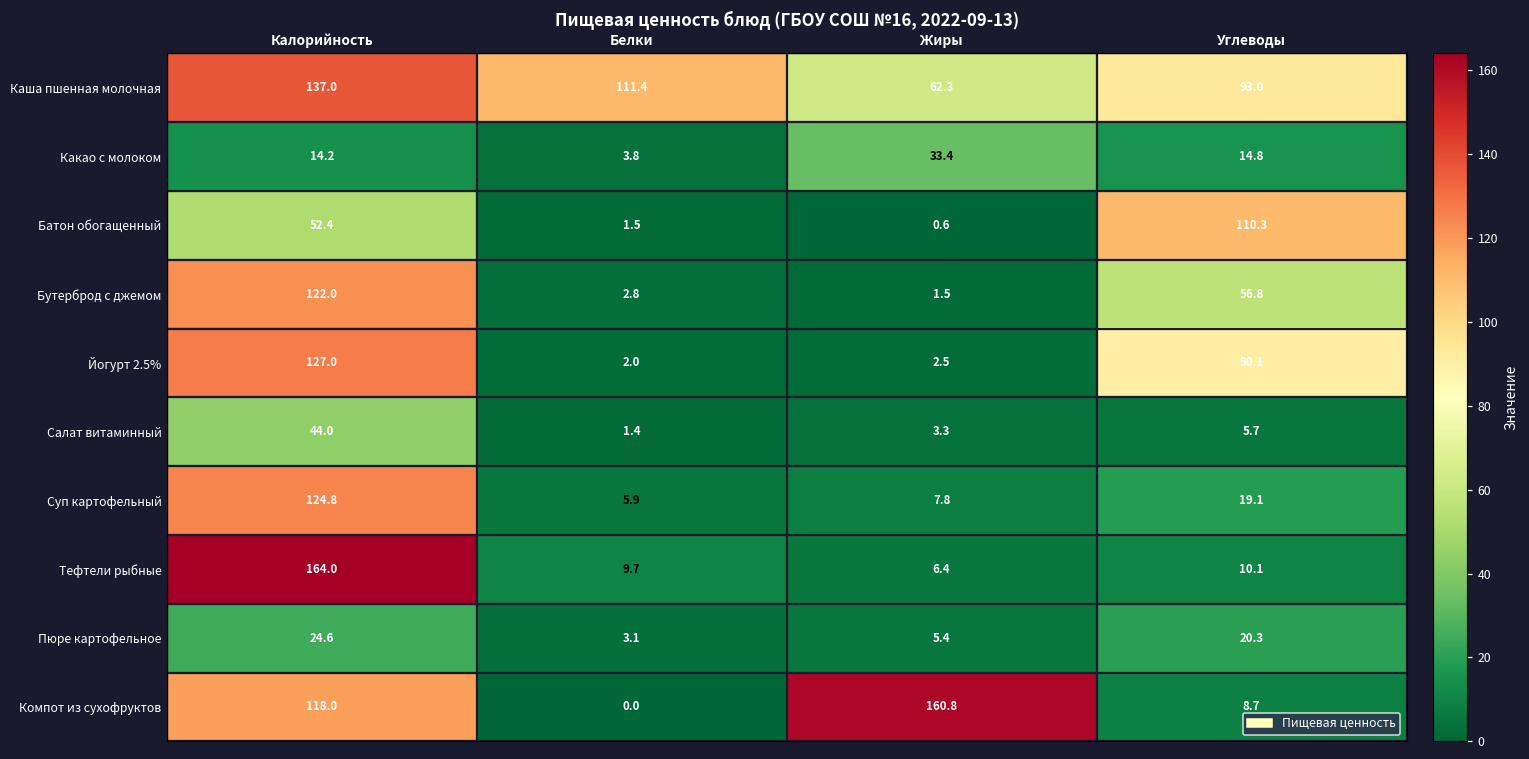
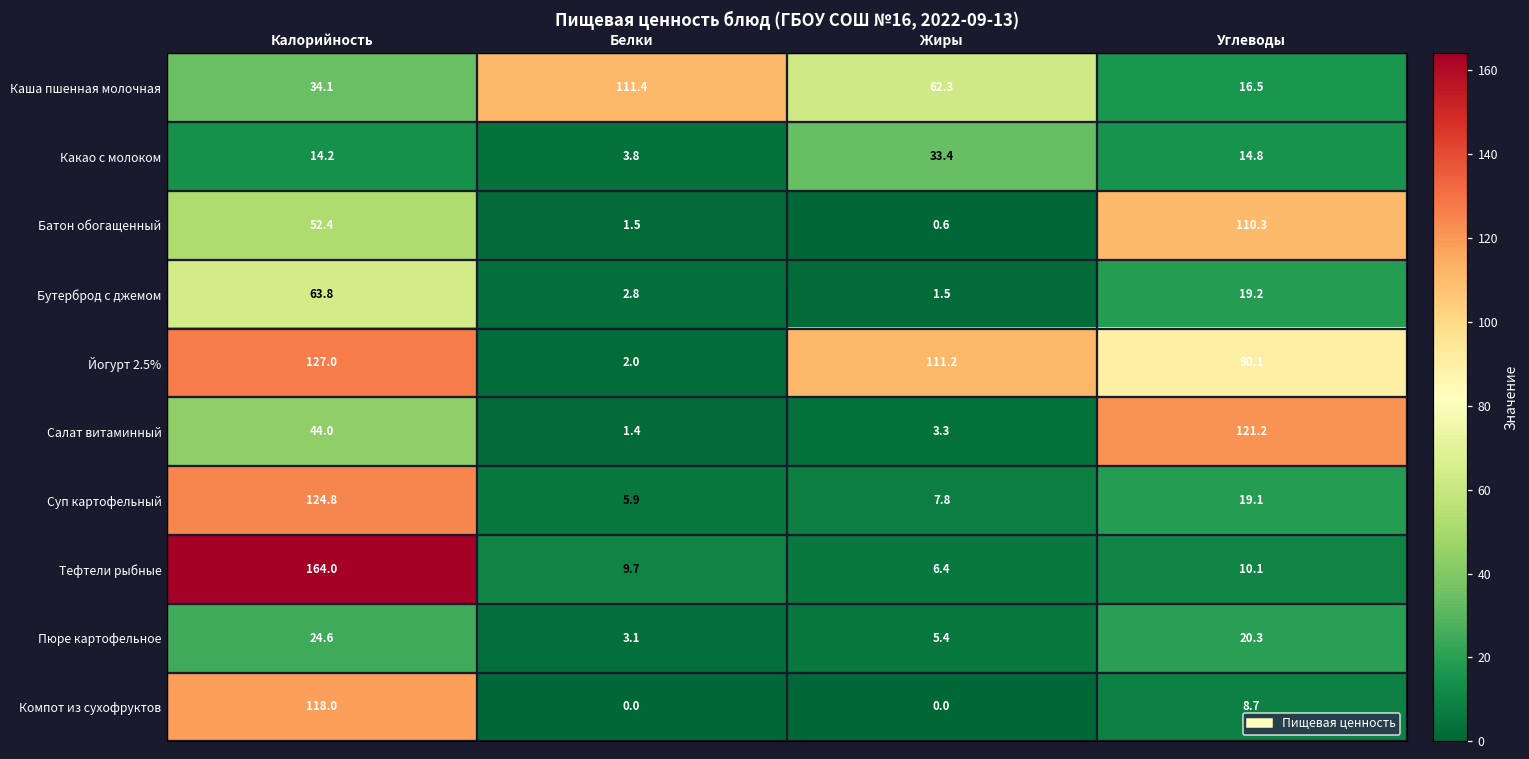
Каша пшенная молочная, Калорийность: 137.0 -> 34.1
Каша пшенная молочная, Углеводы: 93.0 -> 16.5
Бутерброд с джемом, Калорийность: 122.0 -> 63.8
Бутерброд с джемом, Углеводы: 56.8 -> 19.2
Йогурт 2.5%, Жиры: 2.5 -> 111.2
Салат витаминный, Углеводы: 5.7 -> 121.2
Компот из сухофруктов, Жиры: 160.8 -> 0.0
